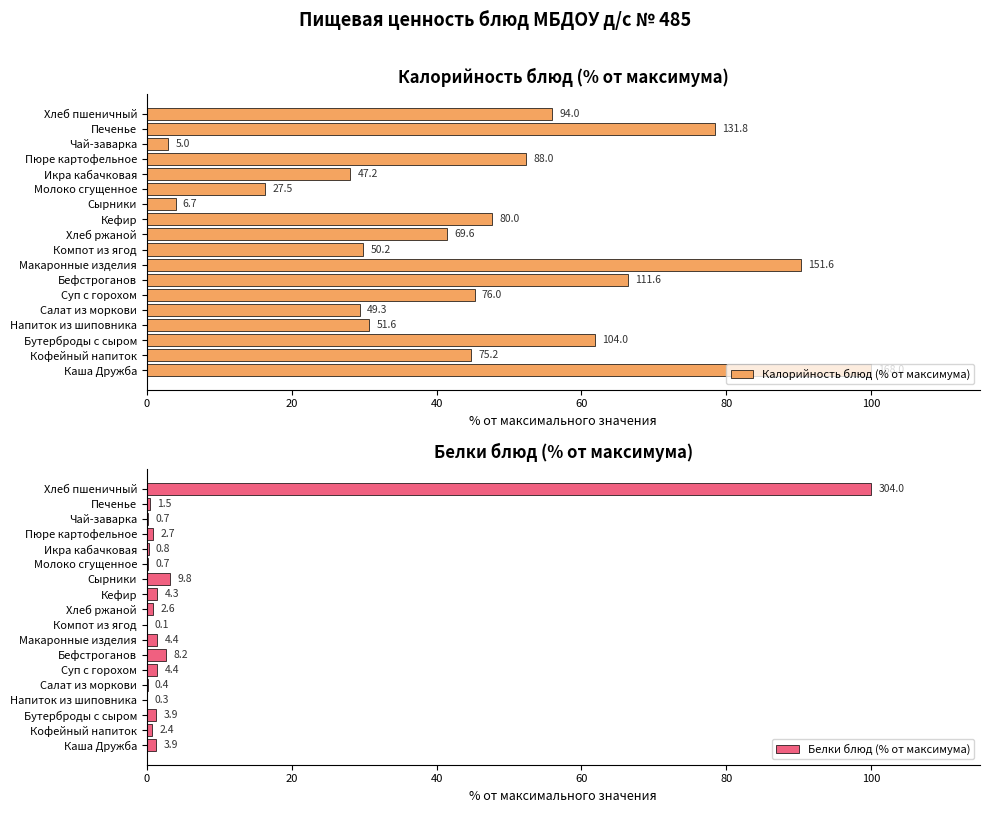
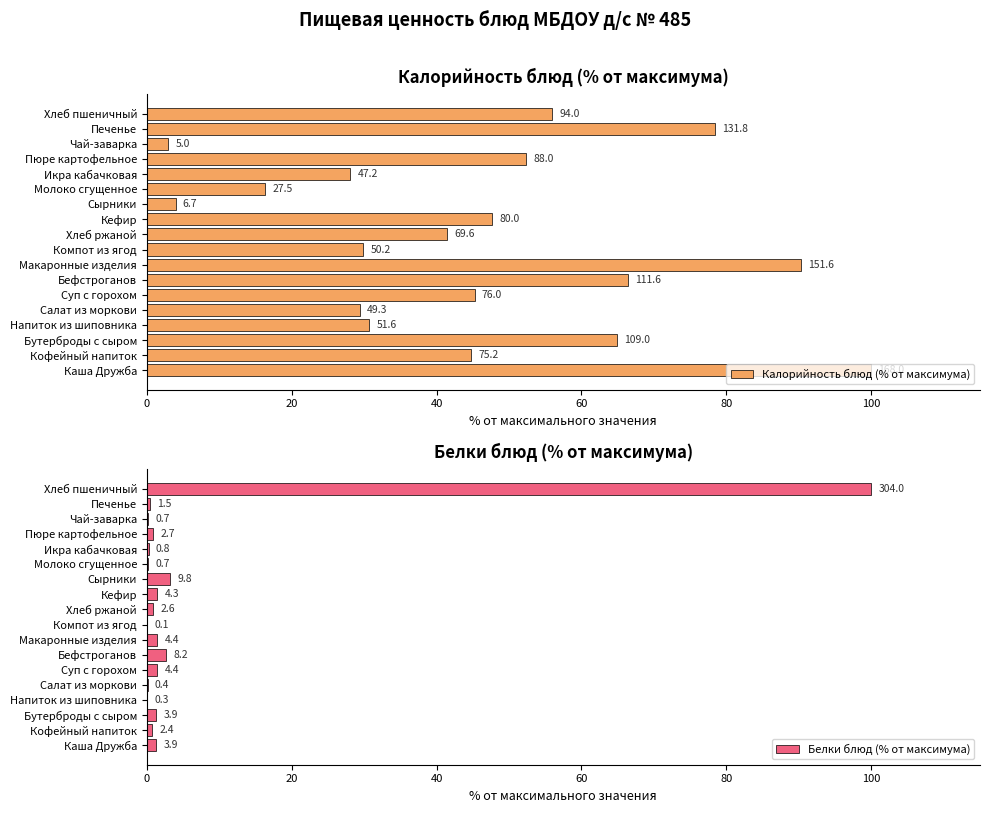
Калорийность блюд (% от максимума), Бутерброды с сыром: 104.0 -> 109.0
